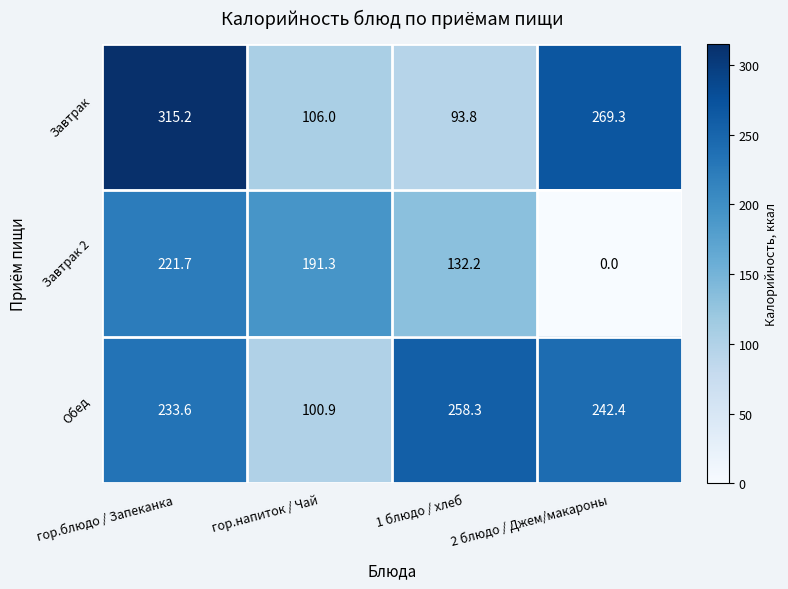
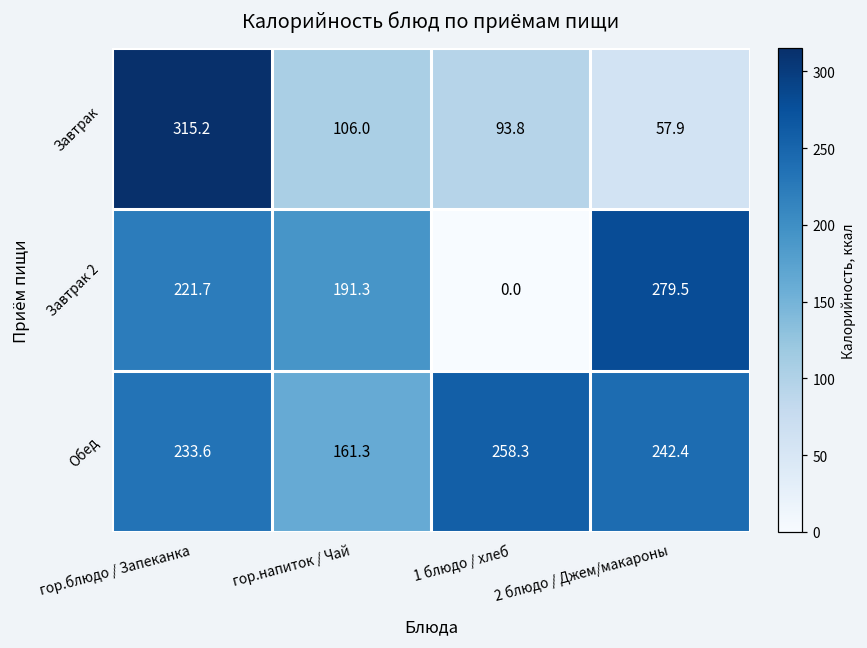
Завтрак, 2 блюдо / Джем/макароны: 269.3 -> 57.9
Завтрак 2, 1 блюдо / хлеб: 132.2 -> 0.0
Завтрак 2, 2 блюдо / Джем/макароны: 0.0 -> 279.5
Обед, гор.напиток / Чай: 100.9 -> 161.3
